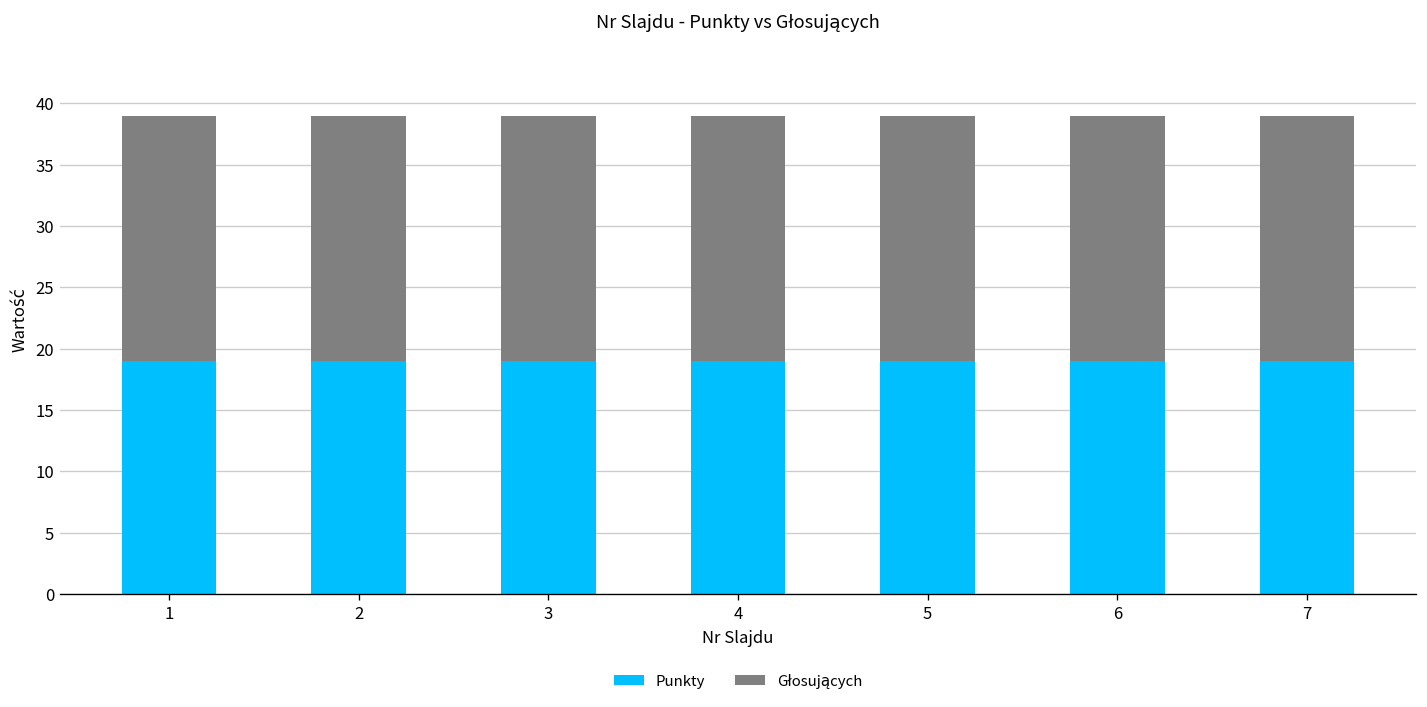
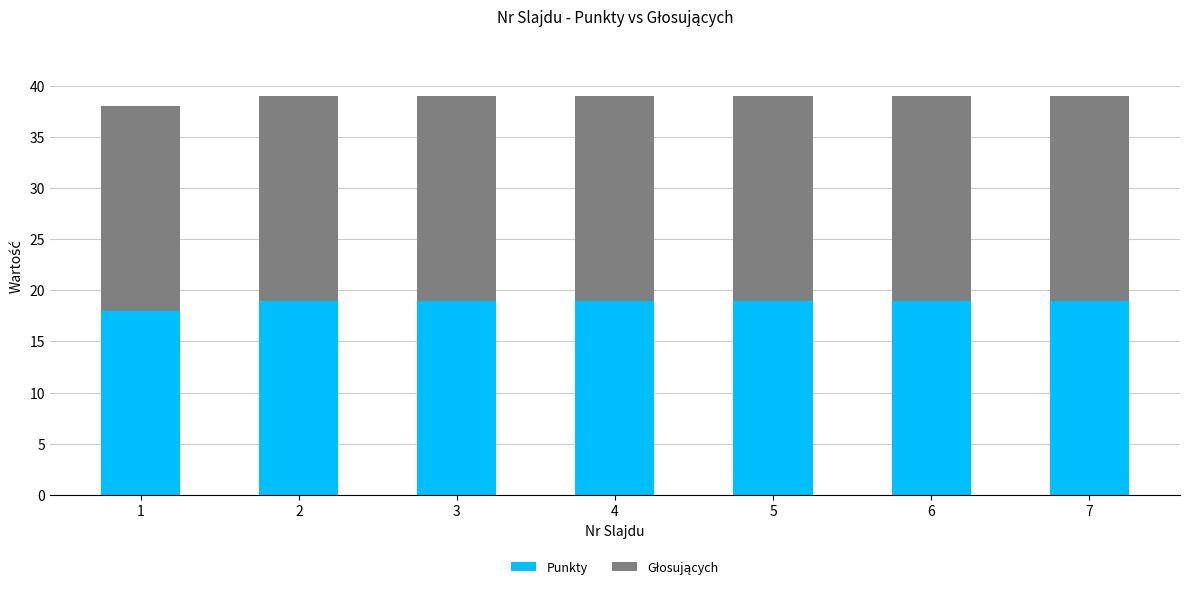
Punkty, 1: 19 -> 18
